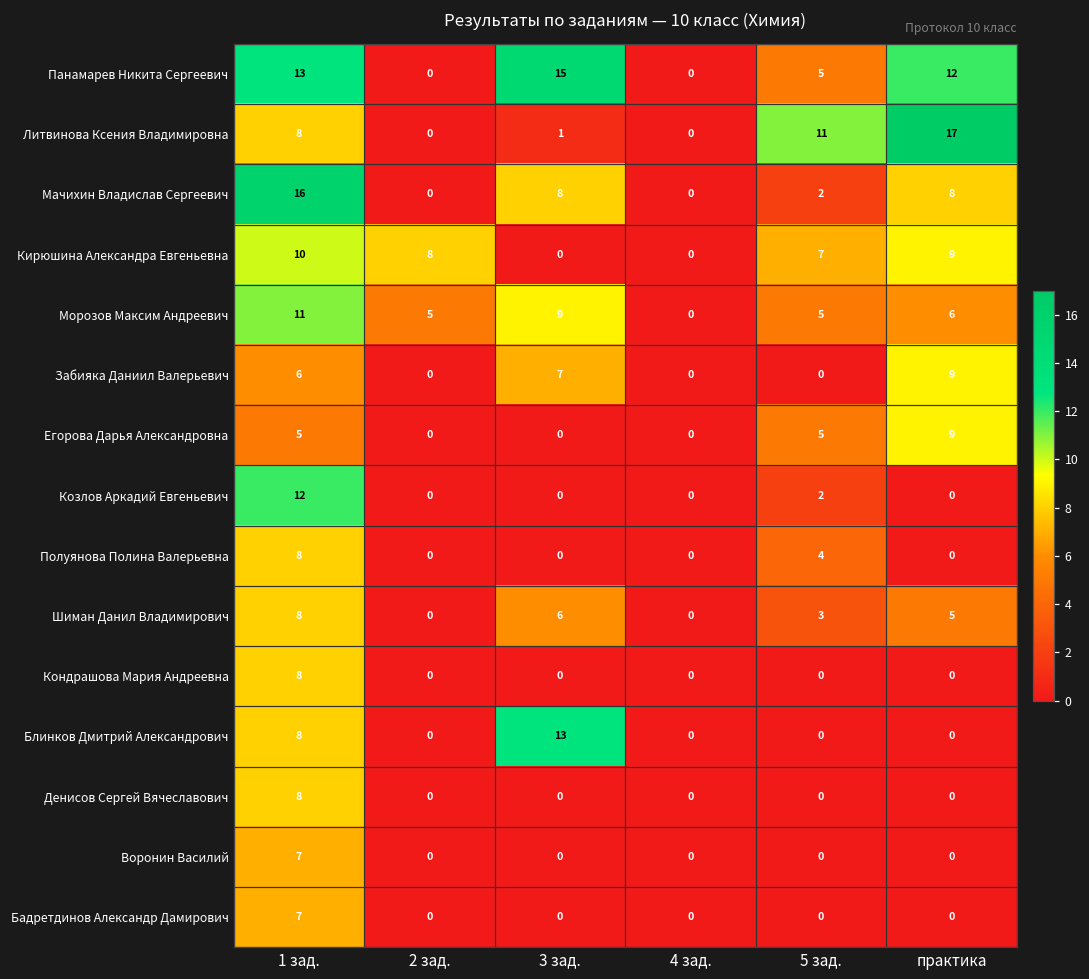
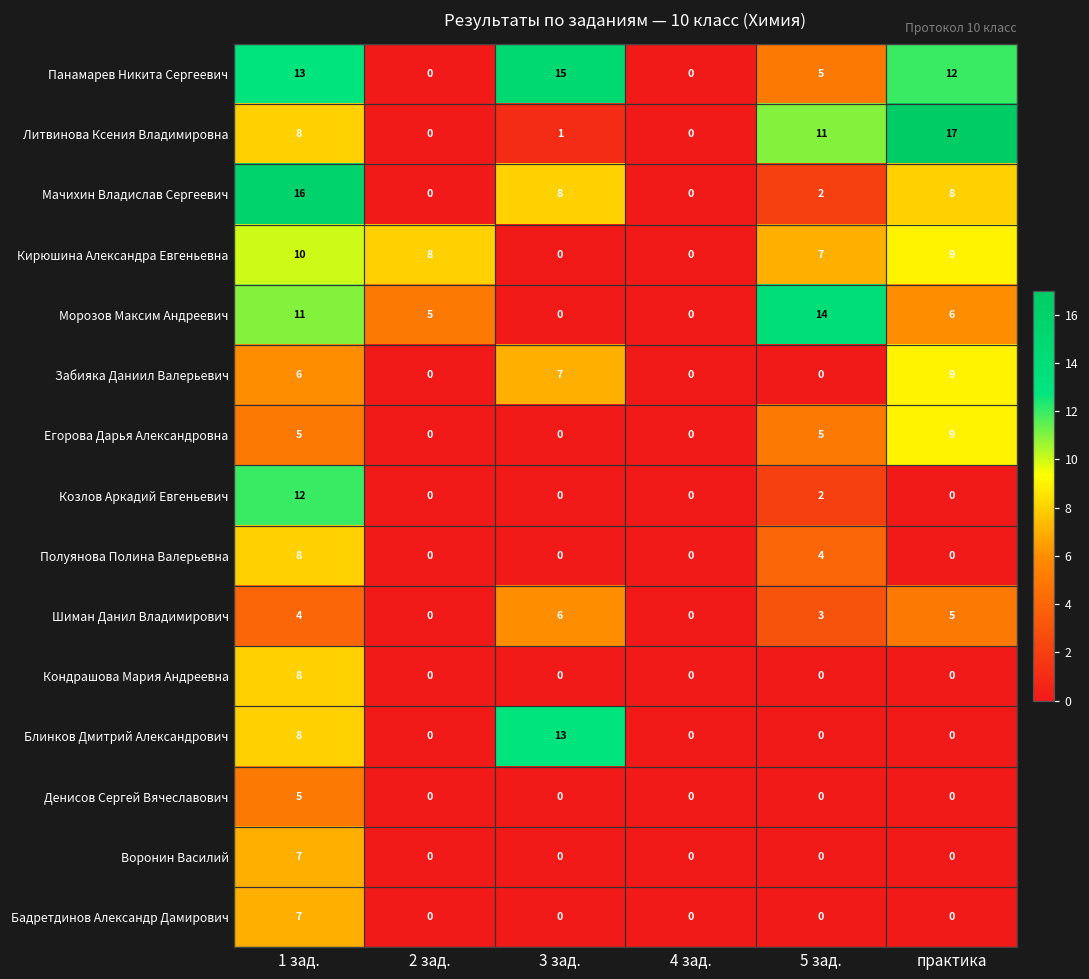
Морозов Максим Андреевич, 3 зад.: 9 -> 0
Морозов Максим Андреевич, 5 зад.: 5 -> 14
Шиман Данил Владимирович, 1 зад.: 8 -> 4
Денисов Сергей Вячеславович, 1 зад.: 8 -> 5
